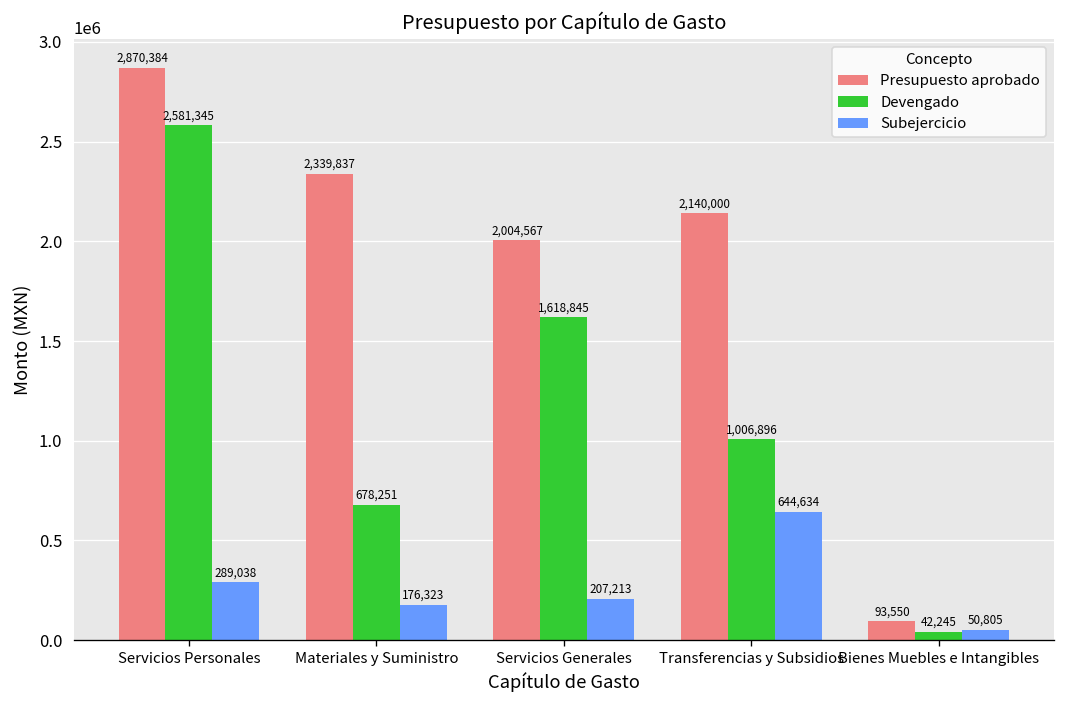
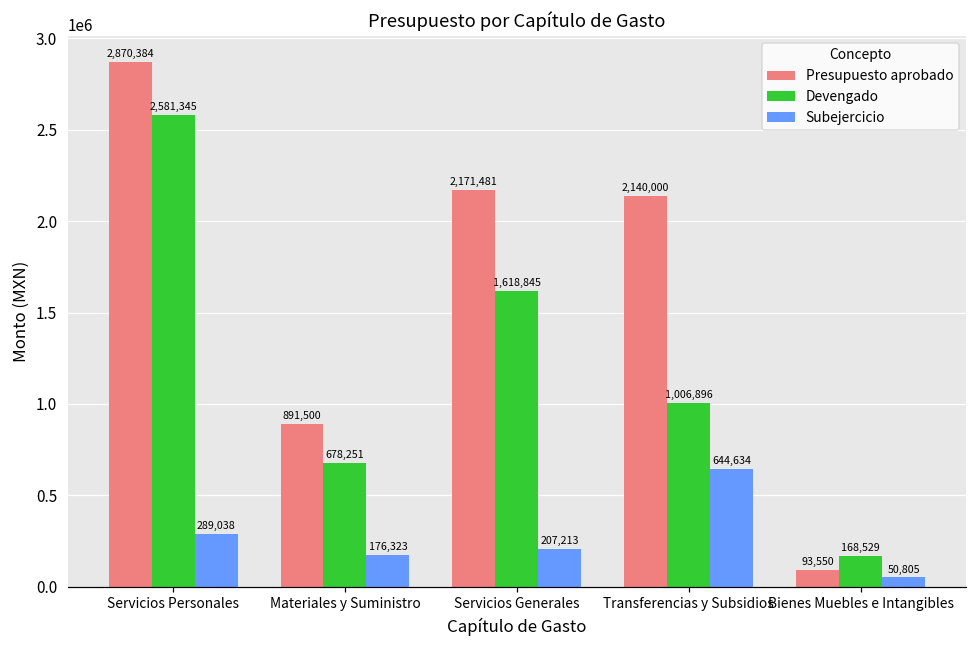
Presupuesto aprobado, Materiales y Suministro: 2,339,837 -> 891,500
Presupuesto aprobado, Servicios Generales: 2,004,567 -> 2,171,481
Devengado, Bienes Muebles e Intangibles: 42,245 -> 168,529
